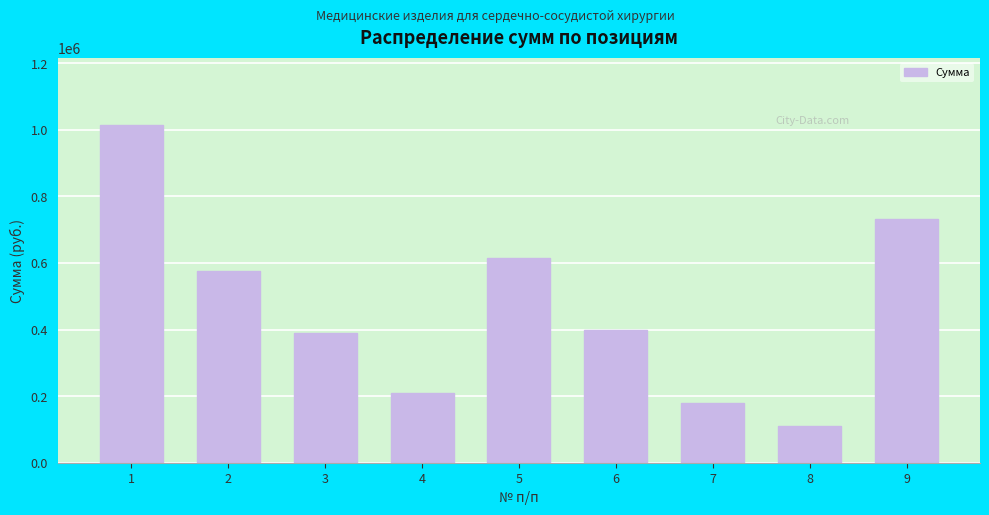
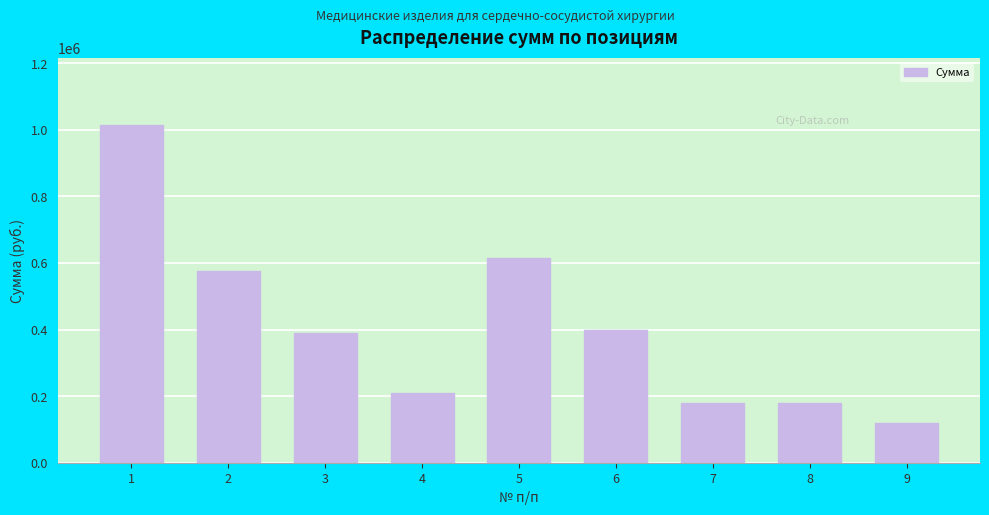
8: 110000 -> 180000
9: 730000 -> 120000
